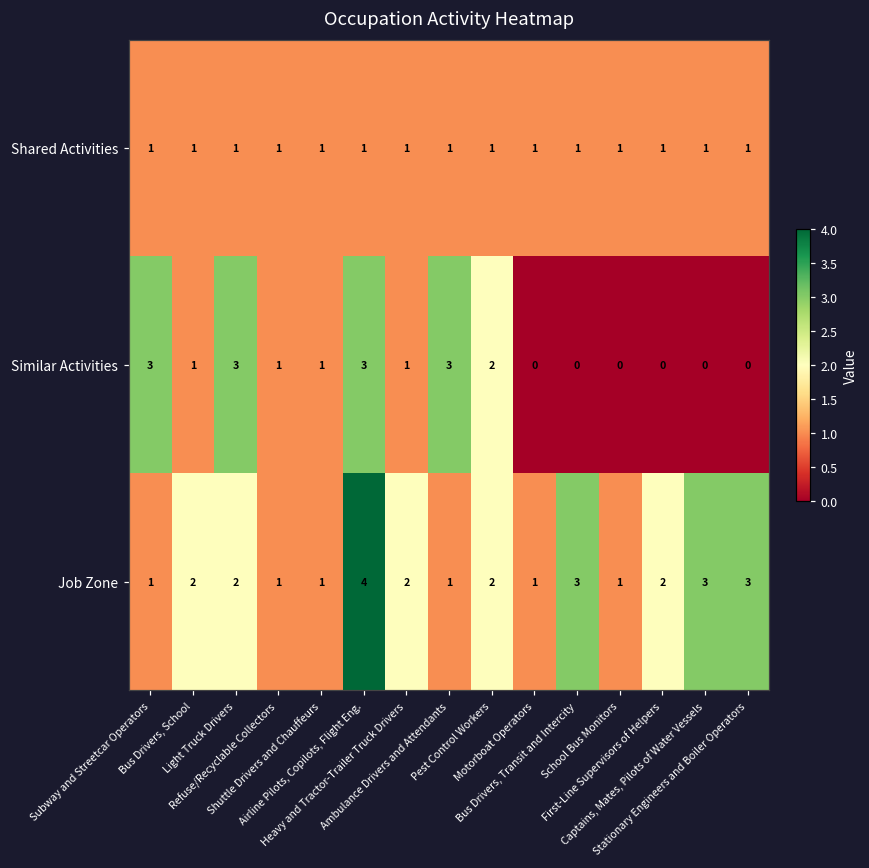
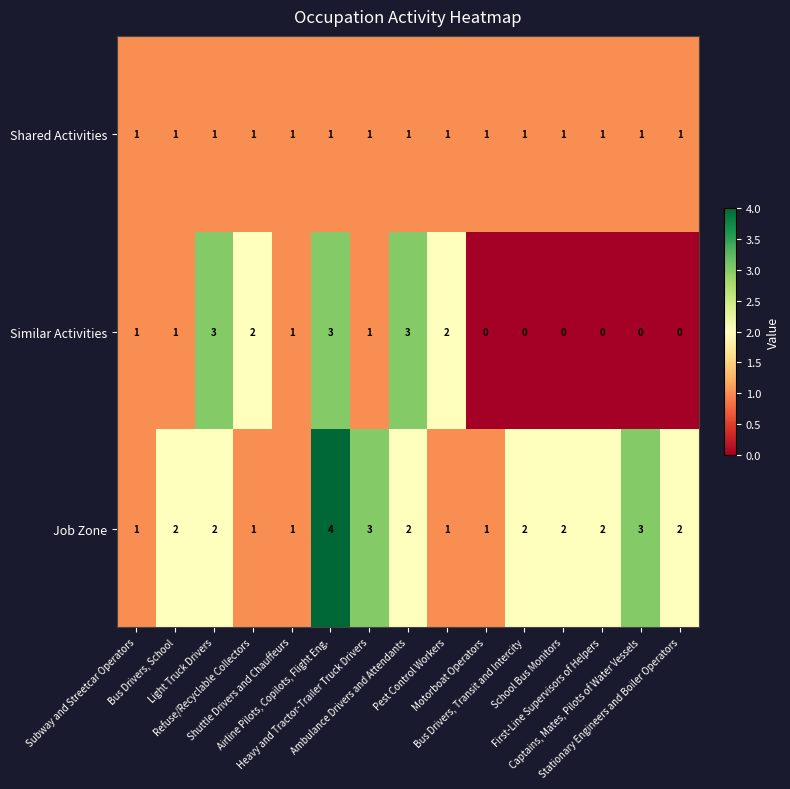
Similar Activities, Subway and Streetcar Operators: 3 -> 1
Similar Activities, Refuse/Recyclable Collectors: 1 -> 2
Job Zone, Heavy and Tractor-Trailer Truck Drivers: 2 -> 3
Job Zone, Ambulance Drivers and Attendants: 1 -> 2
Job Zone, Pest Control Workers: 2 -> 1
Job Zone, Bus Drivers, Transit and Intercity: 3 -> 2
Job Zone, School Bus Monitors: 1 -> 2
Job Zone, Stationary Engineers and Boiler Operators: 3 -> 2
